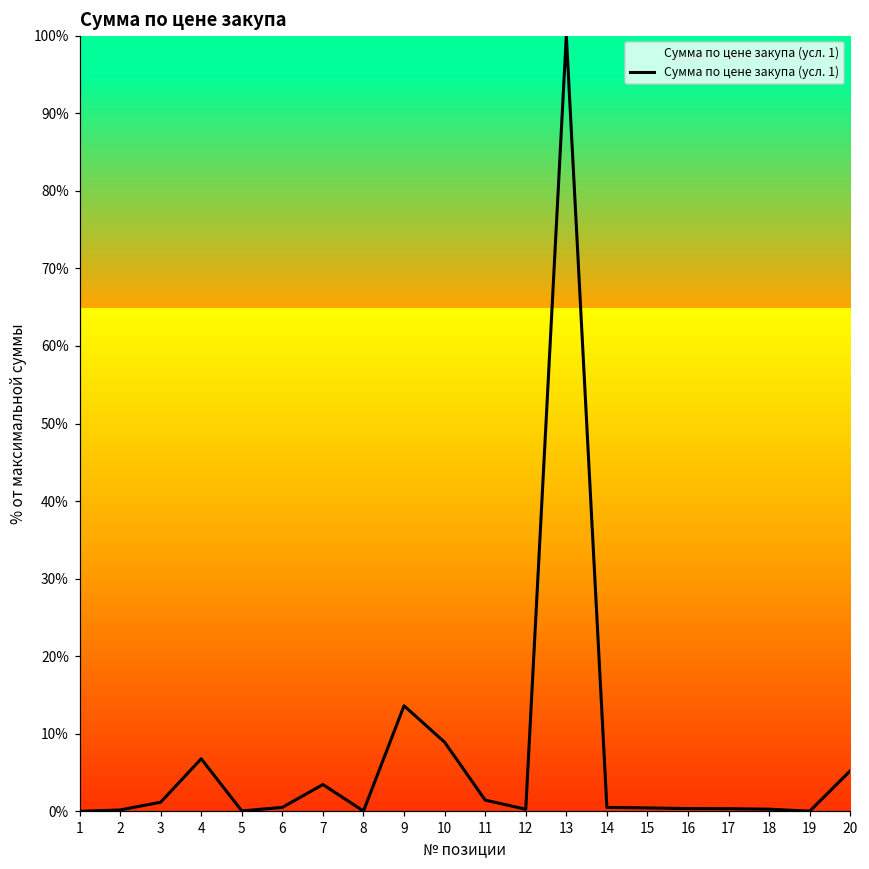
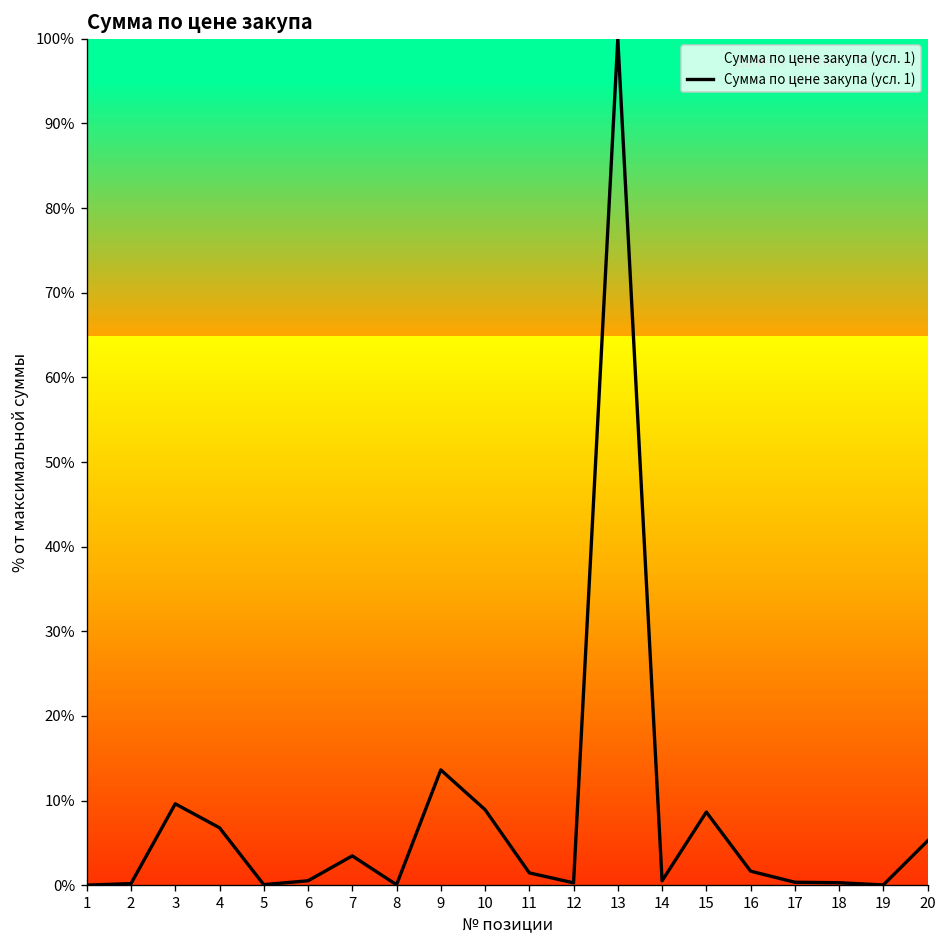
3: 1% -> 10%
15: 0% -> 9%
16: 0% -> 2%
